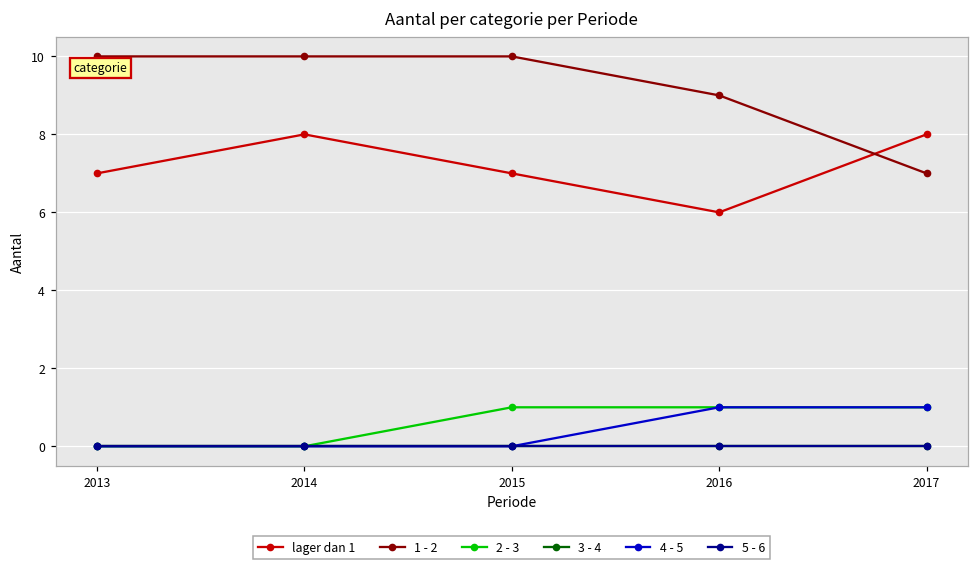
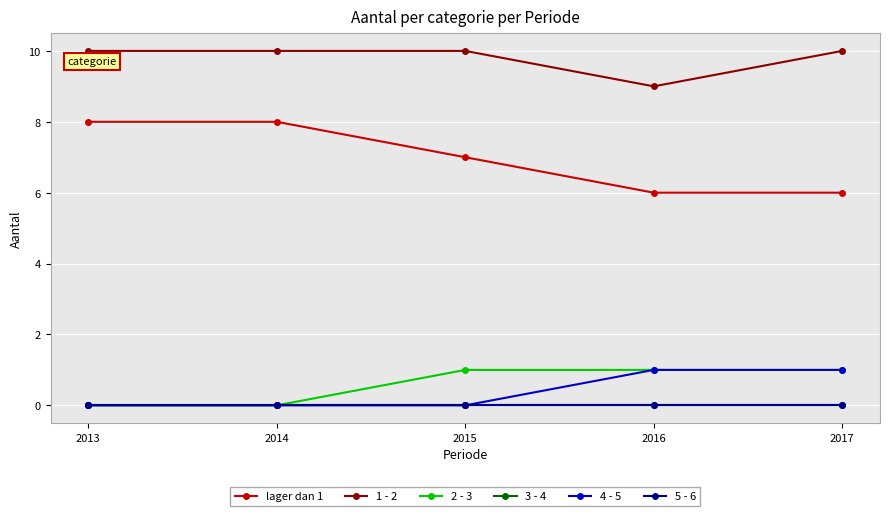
lager dan 1, 2013: 7 -> 8
lager dan 1, 2017: 8 -> 6
1 - 2, 2017: 7 -> 10
